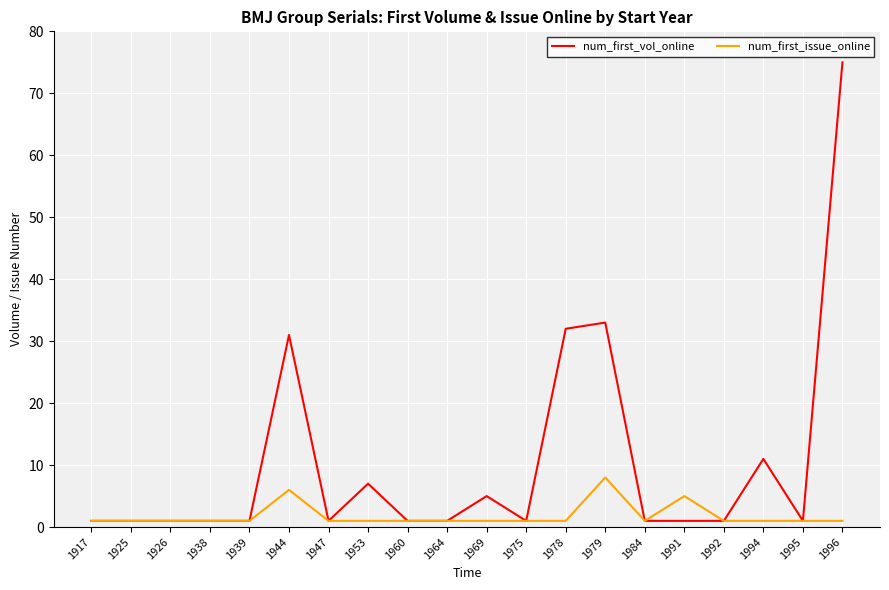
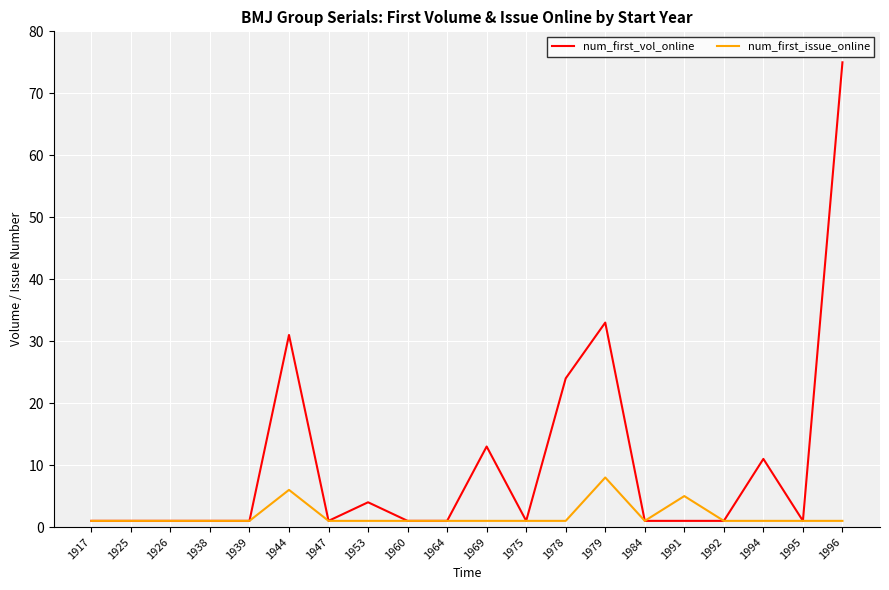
num_first_vol_online, 1953: 7 -> 4
num_first_vol_online, 1969: 5 -> 13
num_first_vol_online, 1978: 32 -> 24
